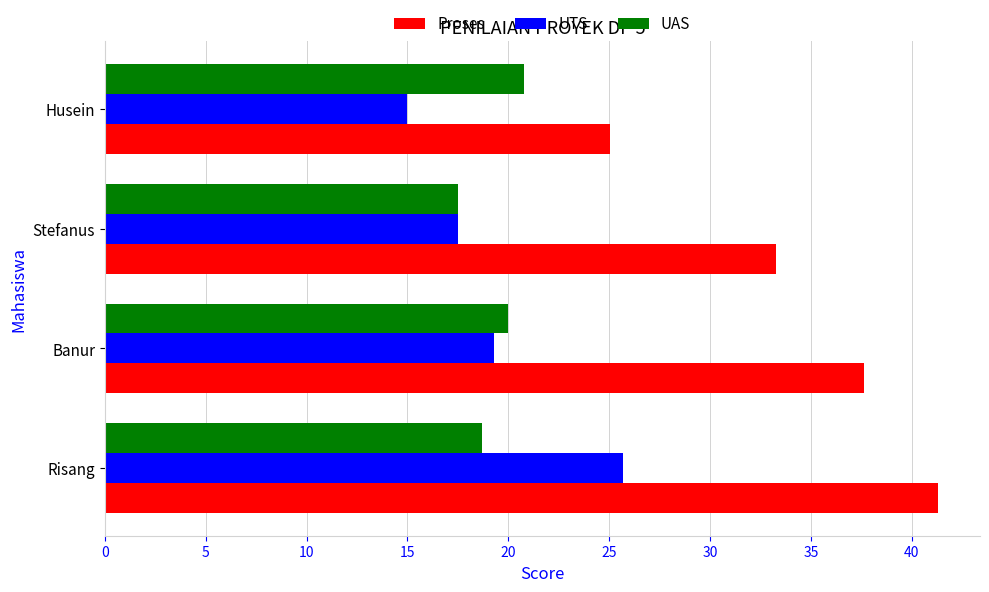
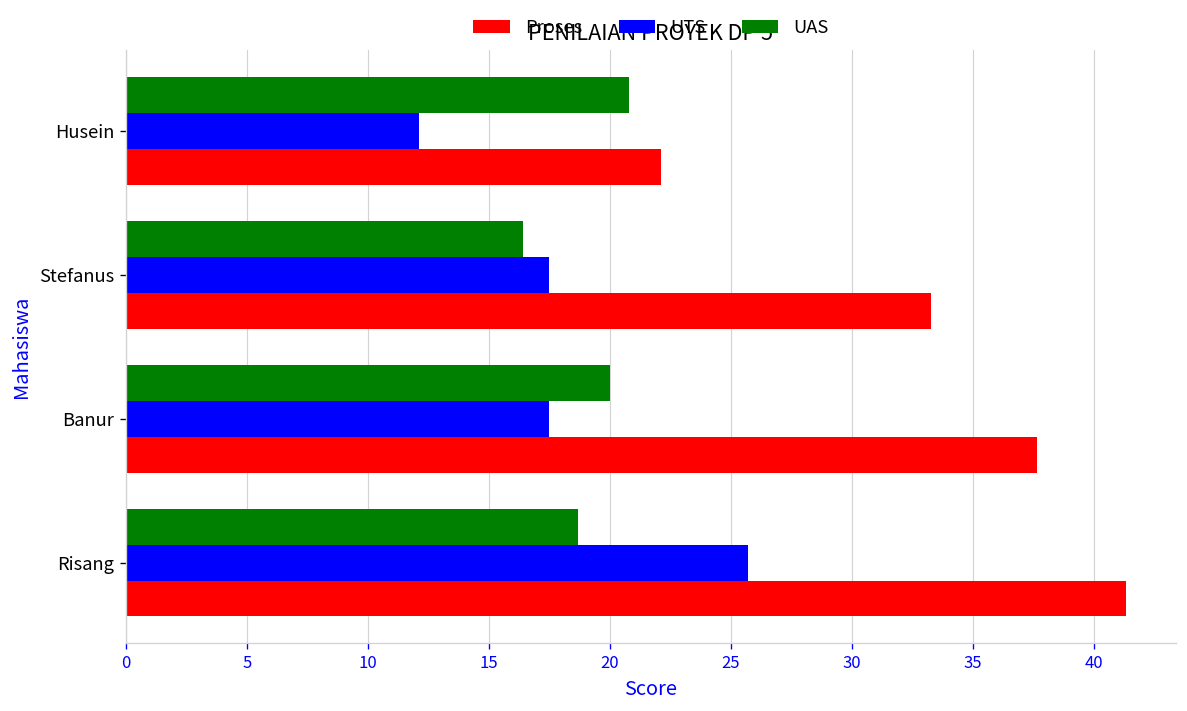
UTS, Husein: 15.0 -> 12.1
Proses, Husein: 25.1 -> 22.1
UAS, Stefanus: 17.5 -> 16.4
UTS, Banur: 19.3 -> 17.5
